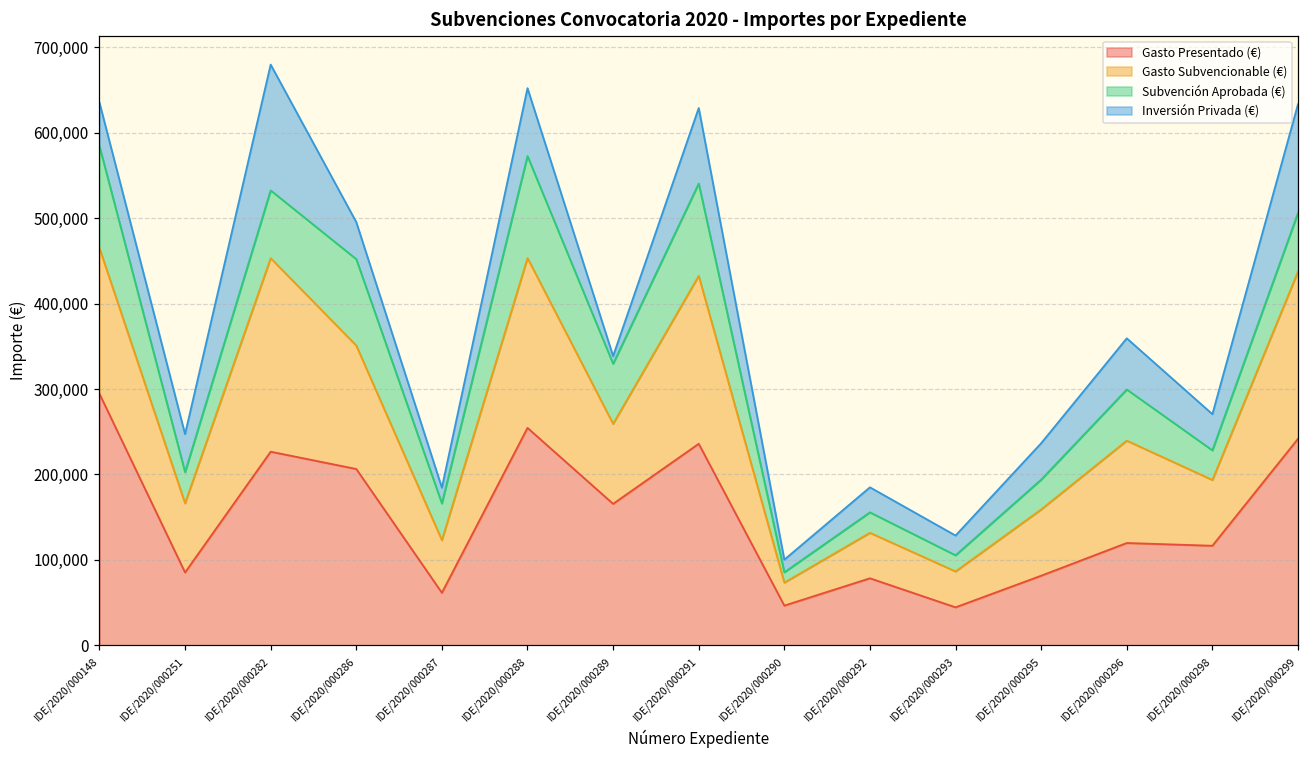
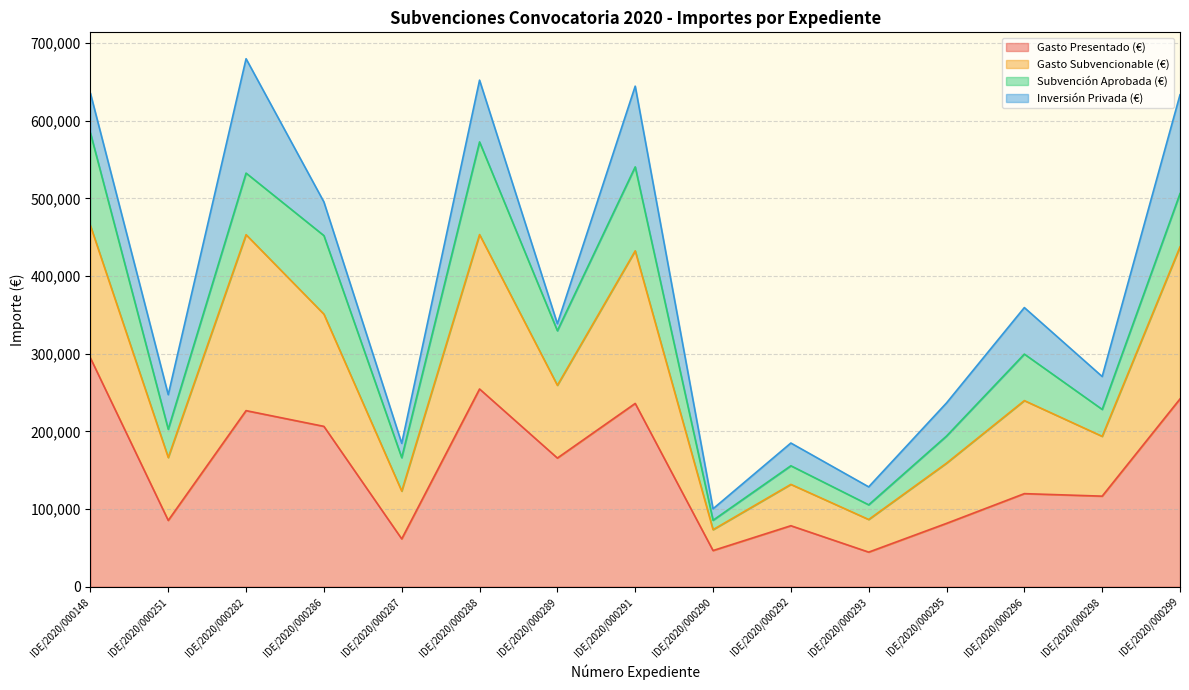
Inversión Privada (€), IDE/2020/000291: 90,000 -> 100,000
